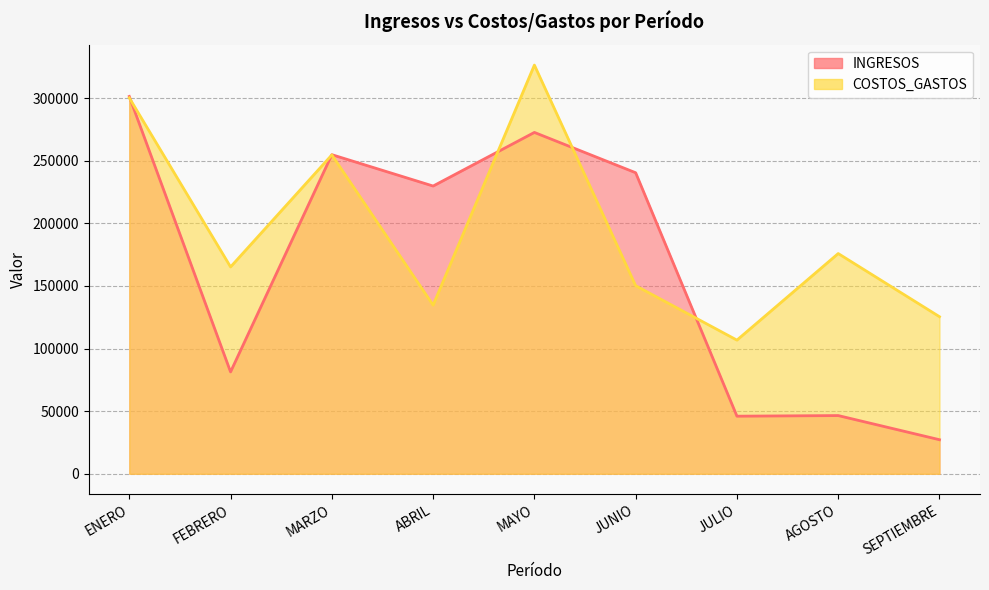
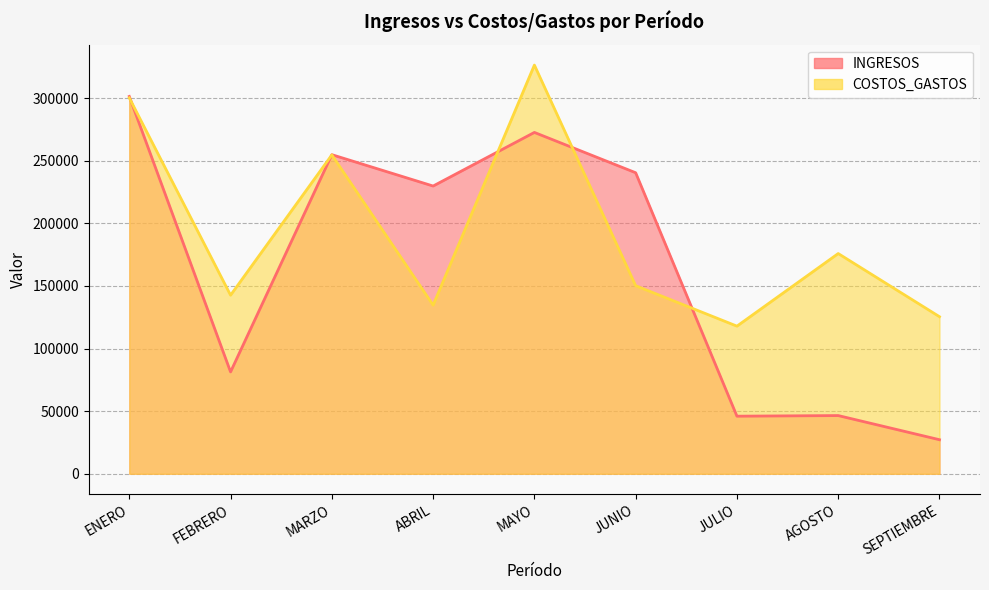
COSTOS_GASTOS, FEBRERO: 165000 -> 143000
COSTOS_GASTOS, JULIO: 107000 -> 118000
